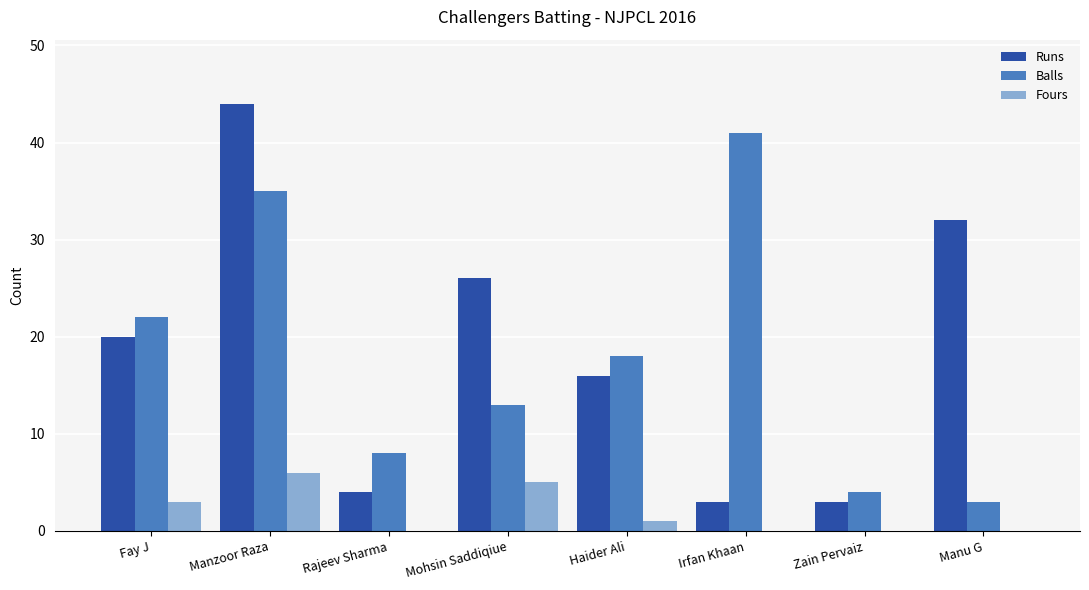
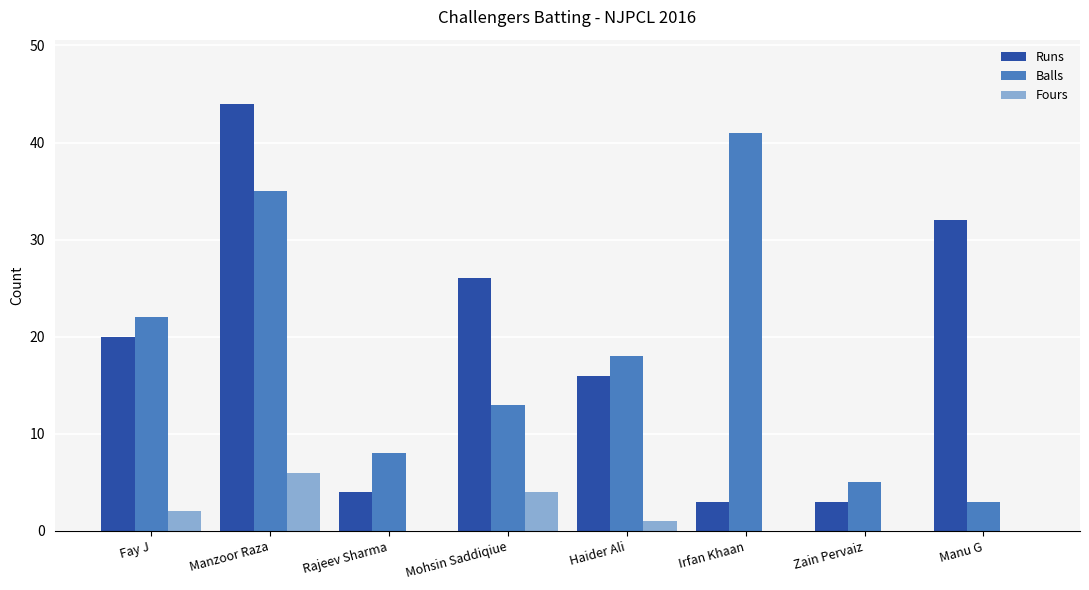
Fours, Fay J: 3 -> 2
Fours, Mohsin Saddiqiue: 5 -> 4
Balls, Zain Pervaiz: 4 -> 5
